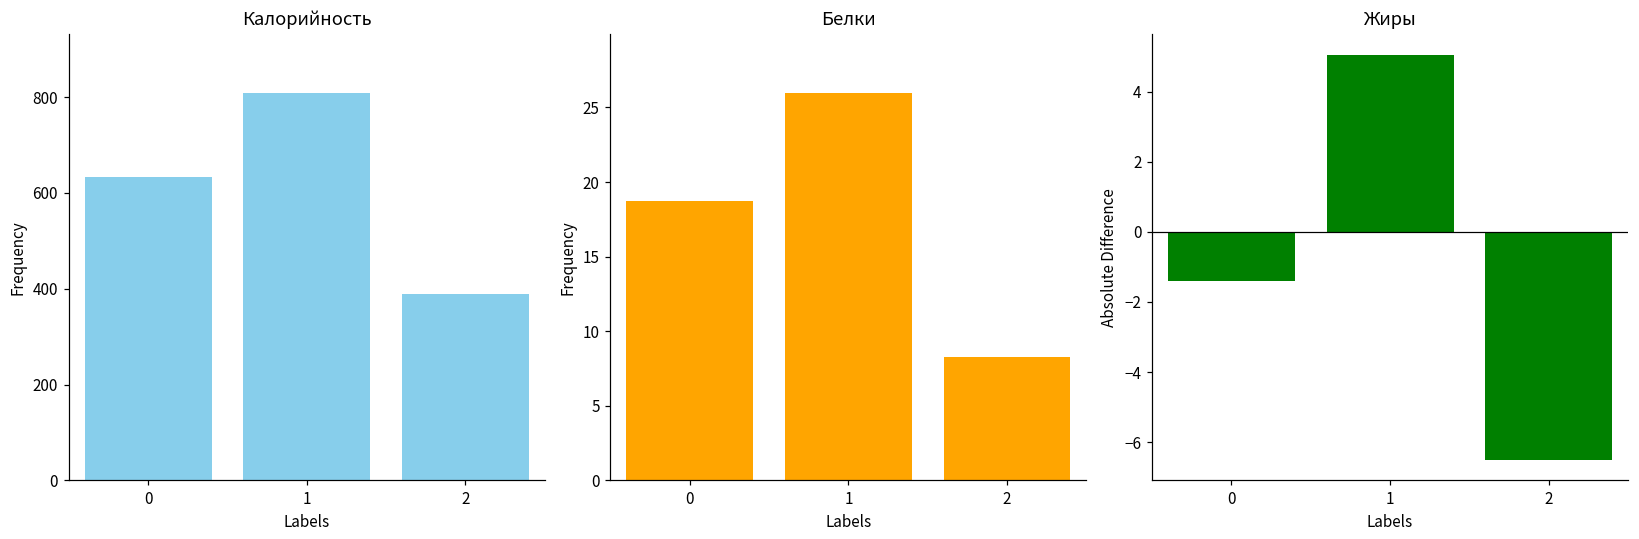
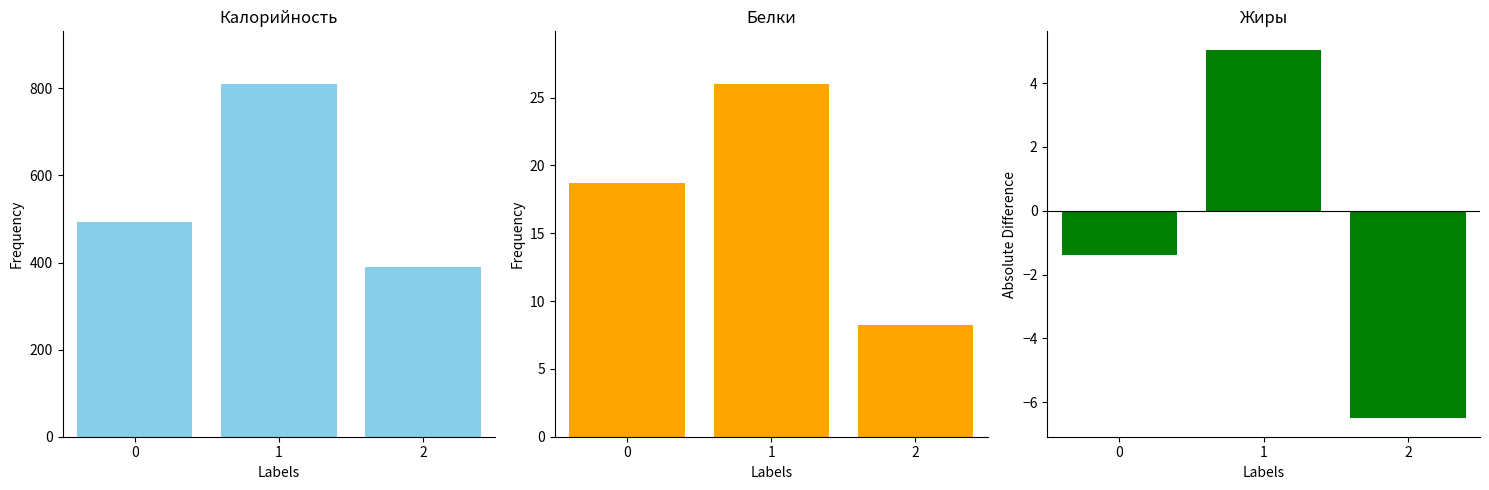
Калорийность, 0: 630 -> 490
